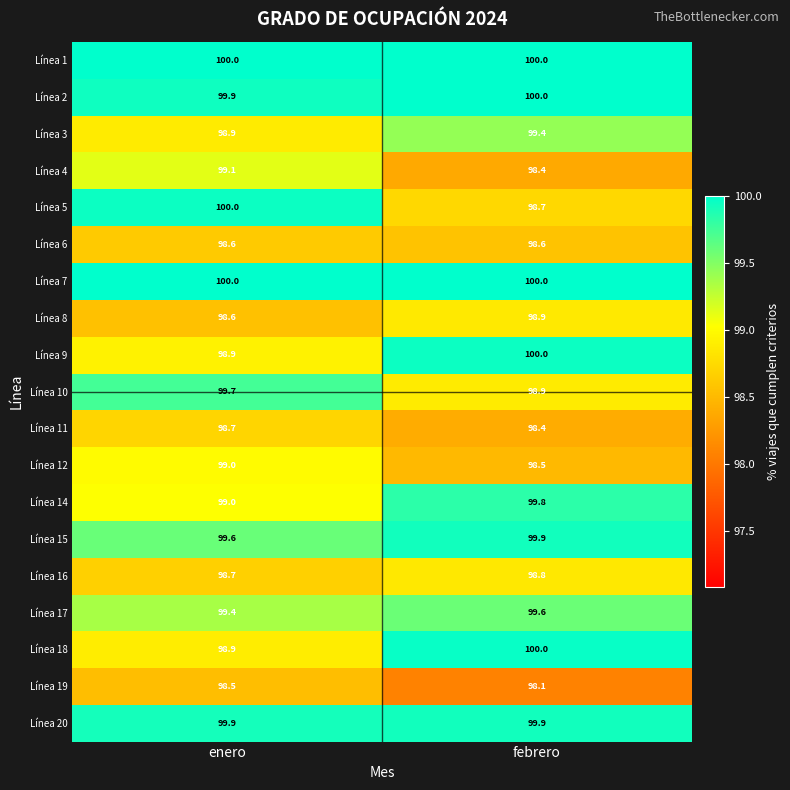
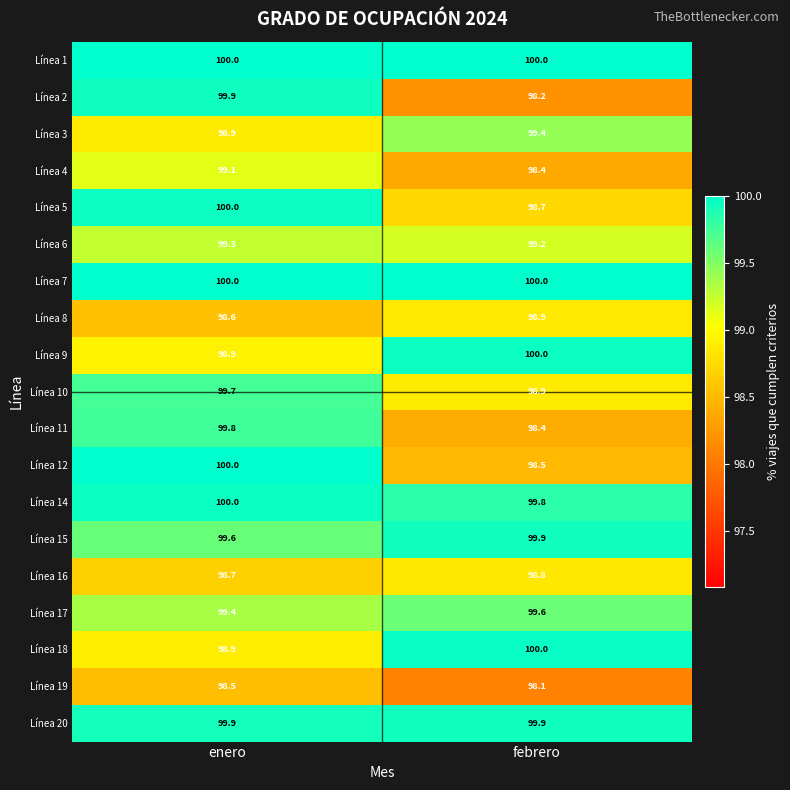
Línea 2, febrero: 100.0 -> 98.2
Línea 6, enero: 98.6 -> 99.3
Línea 6, febrero: 98.6 -> 99.2
Línea 11, enero: 98.7 -> 99.8
Línea 12, enero: 99.0 -> 100.0
Línea 14, enero: 99.0 -> 100.0
